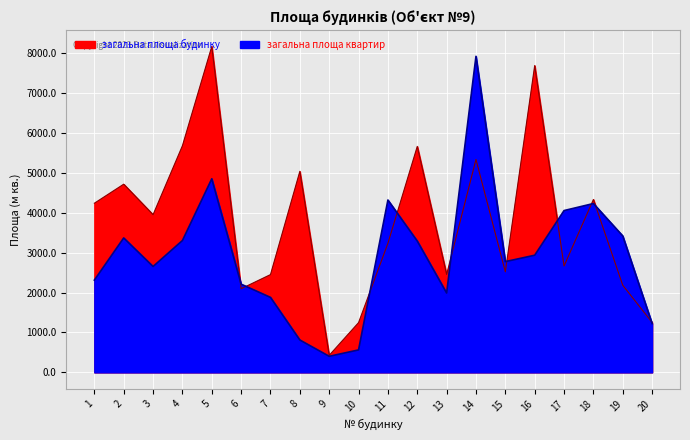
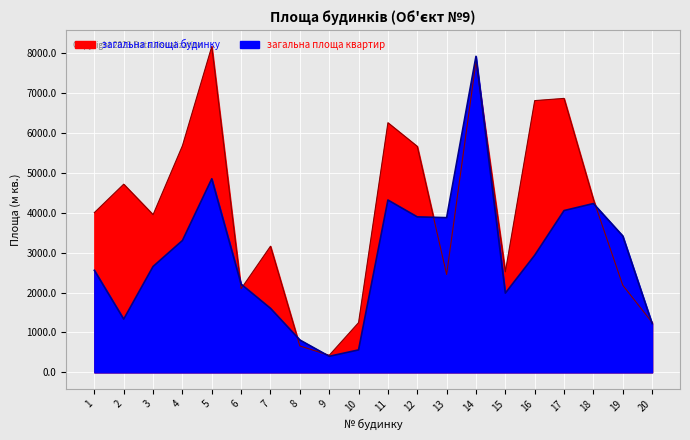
загальна площа будинку, 1: 4200 -> 4000
загальна площа квартир, 1: 2300 -> 2600
загальна площа квартир, 2: 3400 -> 1300
загальна площа будинку, 7: 2500 -> 3200
загальна площа квартир, 7: 1900 -> 1600
загальна площа будинку, 8: 5000 -> 700
загальна площа будинку, 11: 3200 -> 6300
загальна площа квартир, 12: 3300 -> 3900
загальна площа квартир, 13: 2000 -> 3900
загальна площа будинку, 14: 5300 -> 7800
загальна площа квартир, 15: 2800 -> 2000
загальна площа будинку, 16: 7700 -> 6800
загальна площа будинку, 17: 2700 -> 6900
